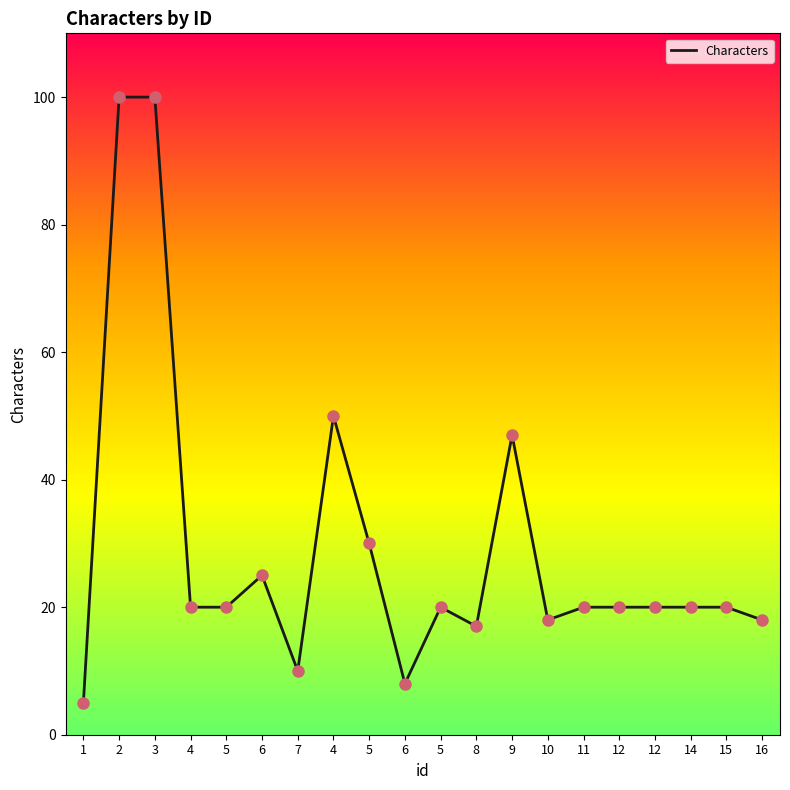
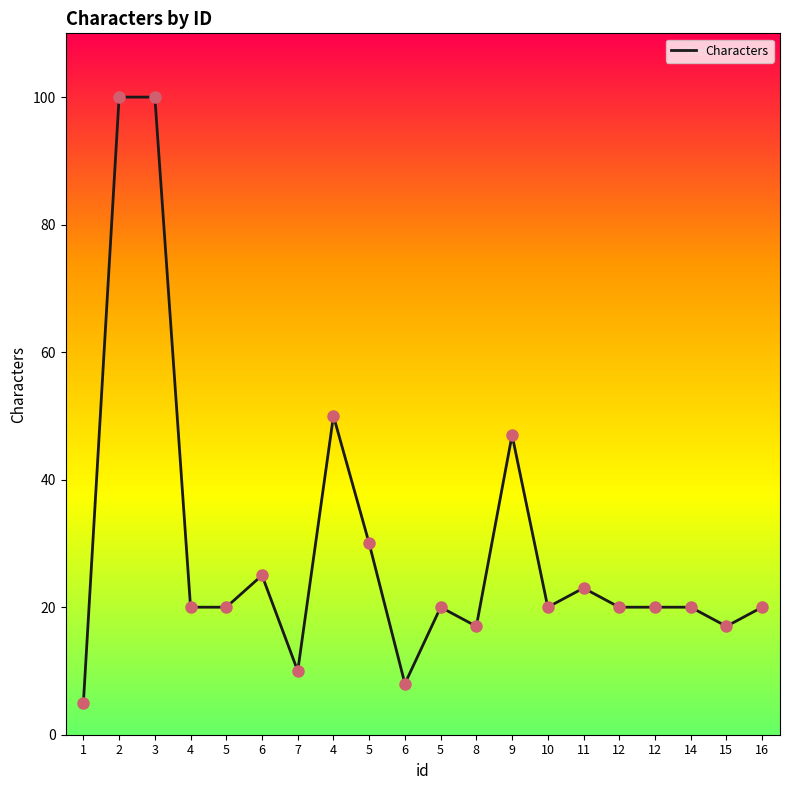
10: 18 -> 20
11: 20 -> 23
15: 20 -> 17
16: 18 -> 20
